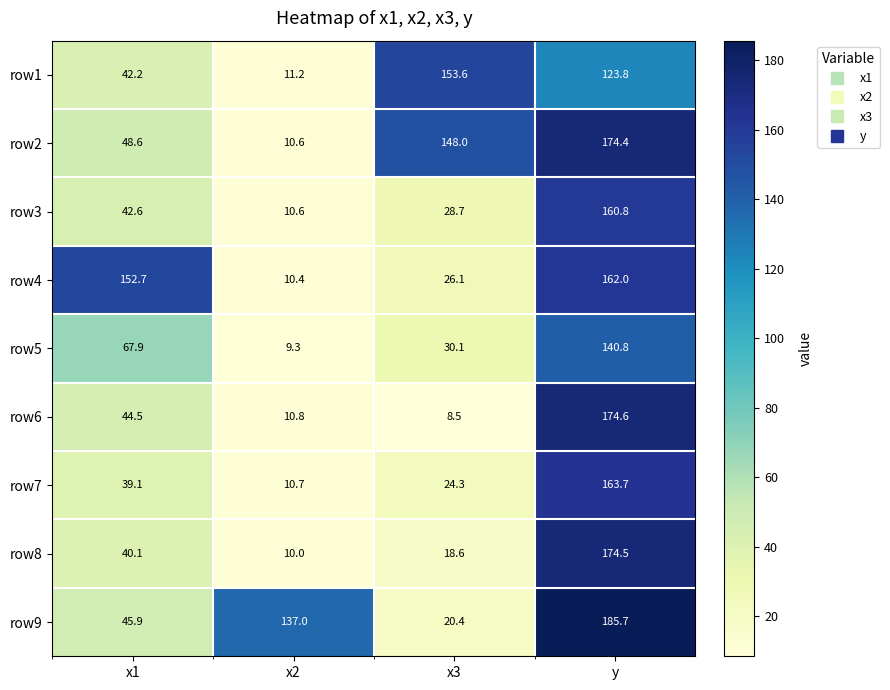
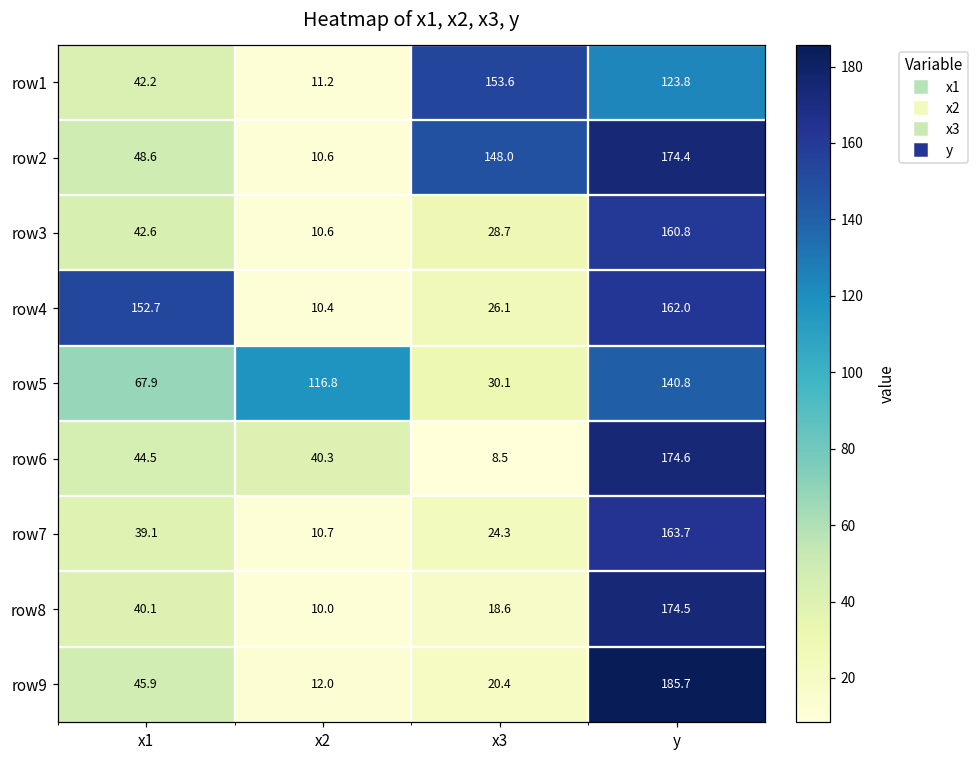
row5, x2: 9.3 -> 116.8
row6, x2: 10.8 -> 40.3
row9, x2: 137.0 -> 12.0
